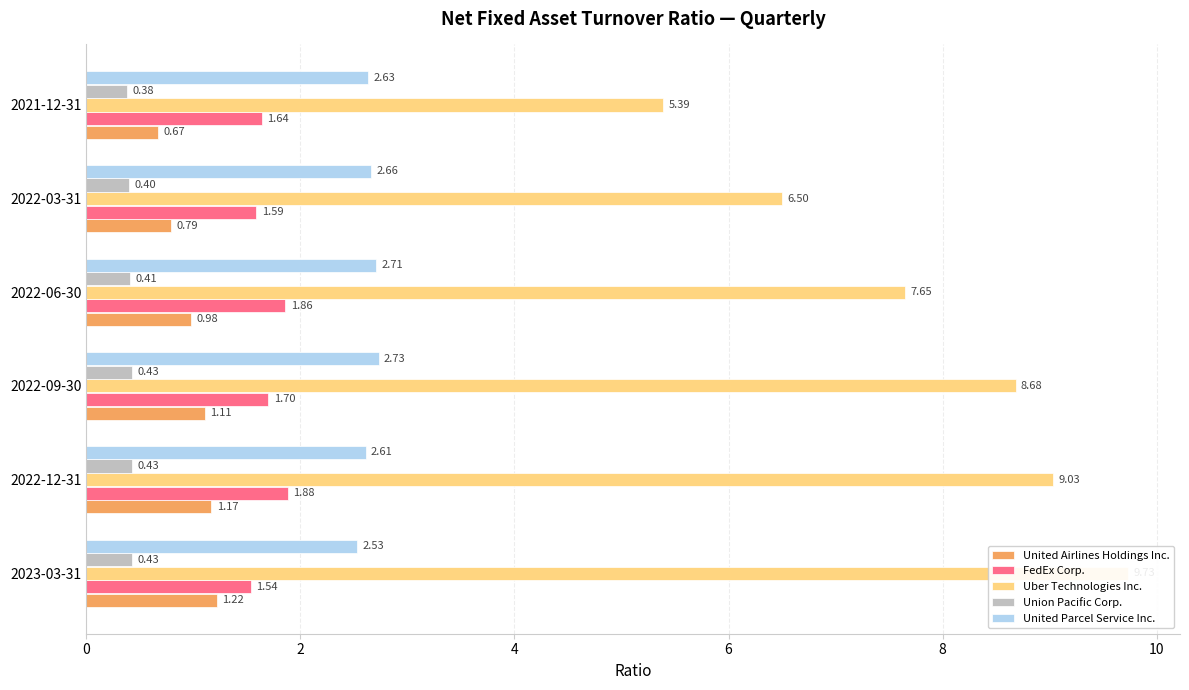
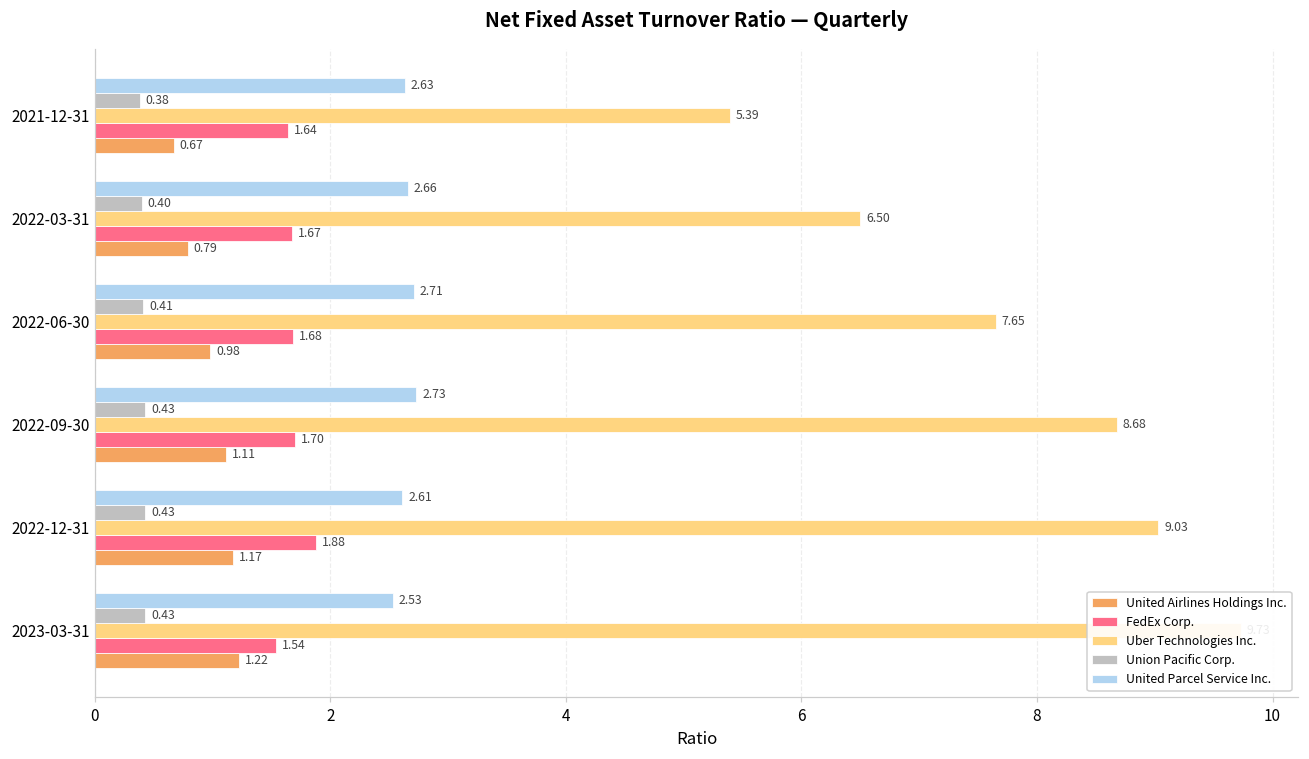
FedEx Corp., 2022-03-31: 1.59 -> 1.67
FedEx Corp., 2022-06-30: 1.86 -> 1.68
